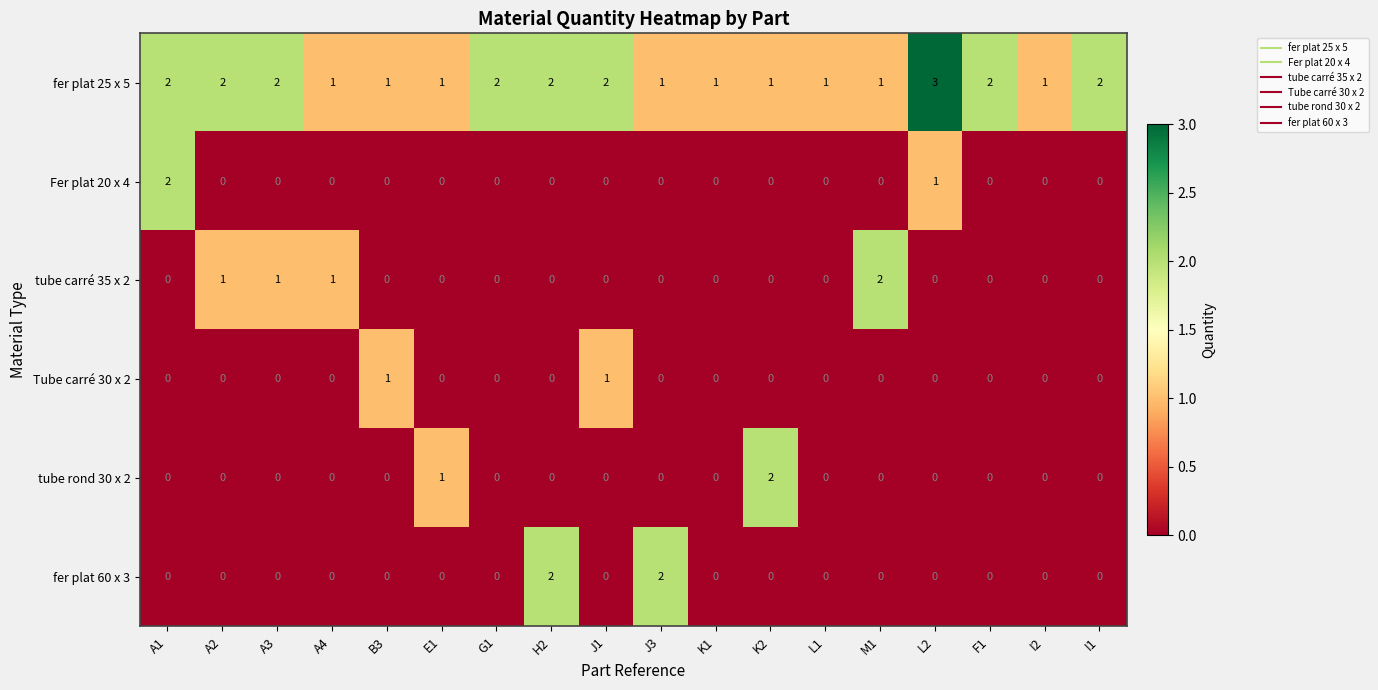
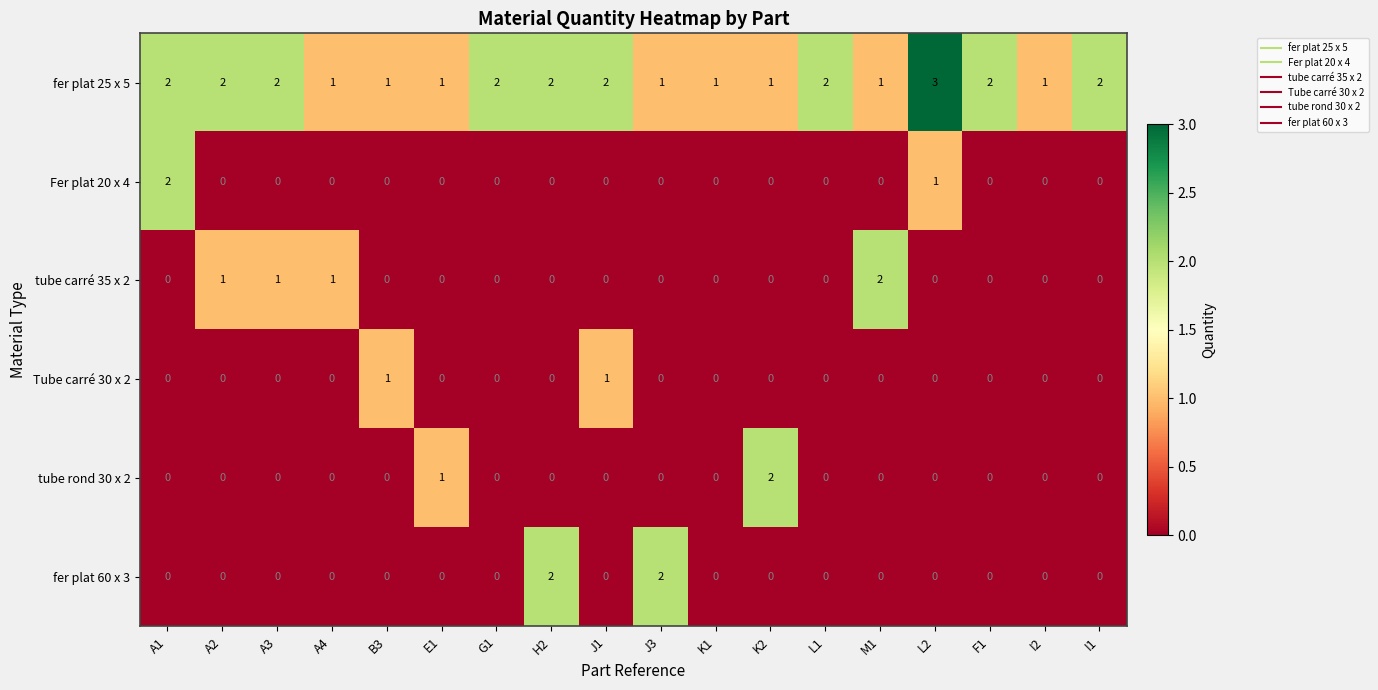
fer plat 25 x 5, L1: 1 -> 2
